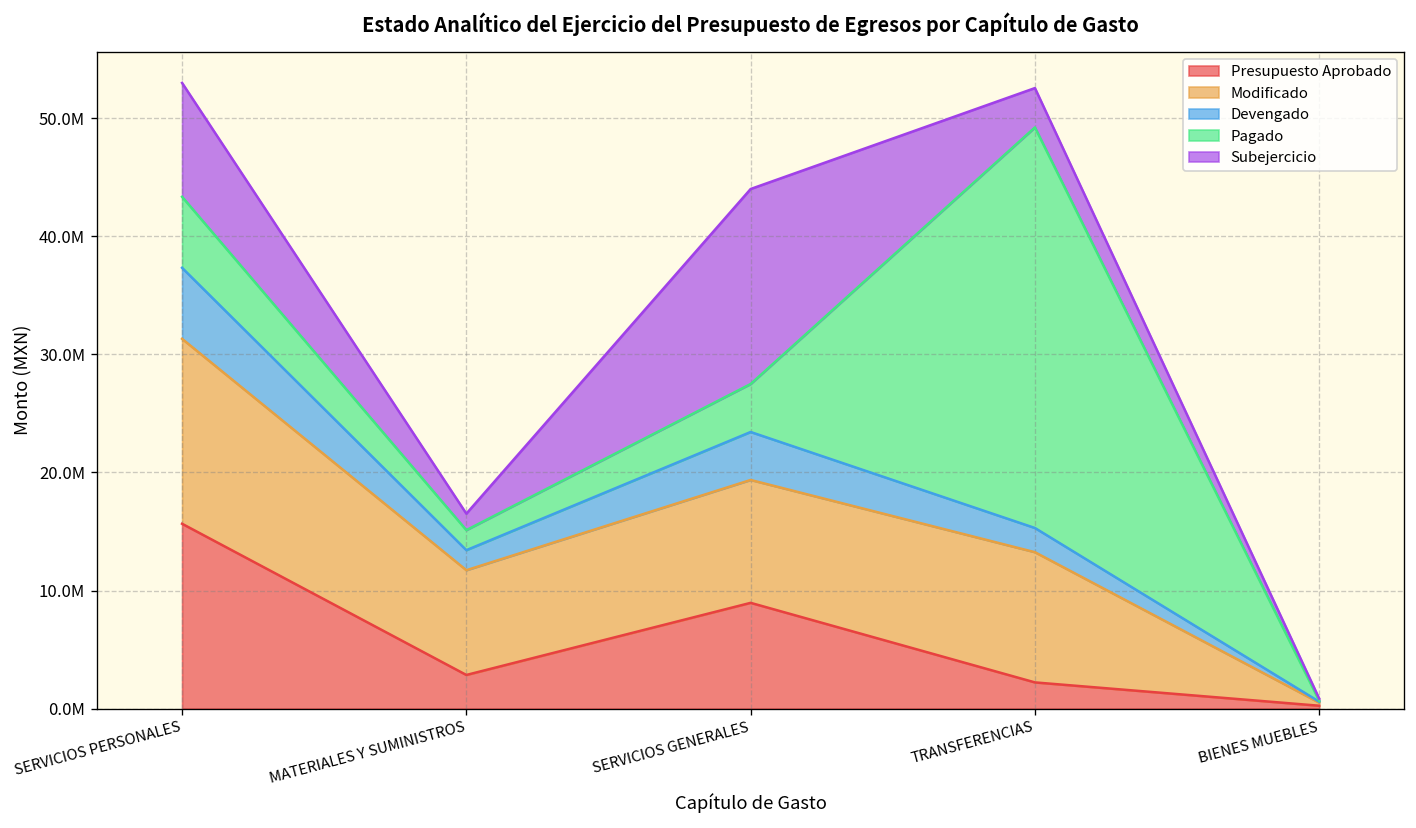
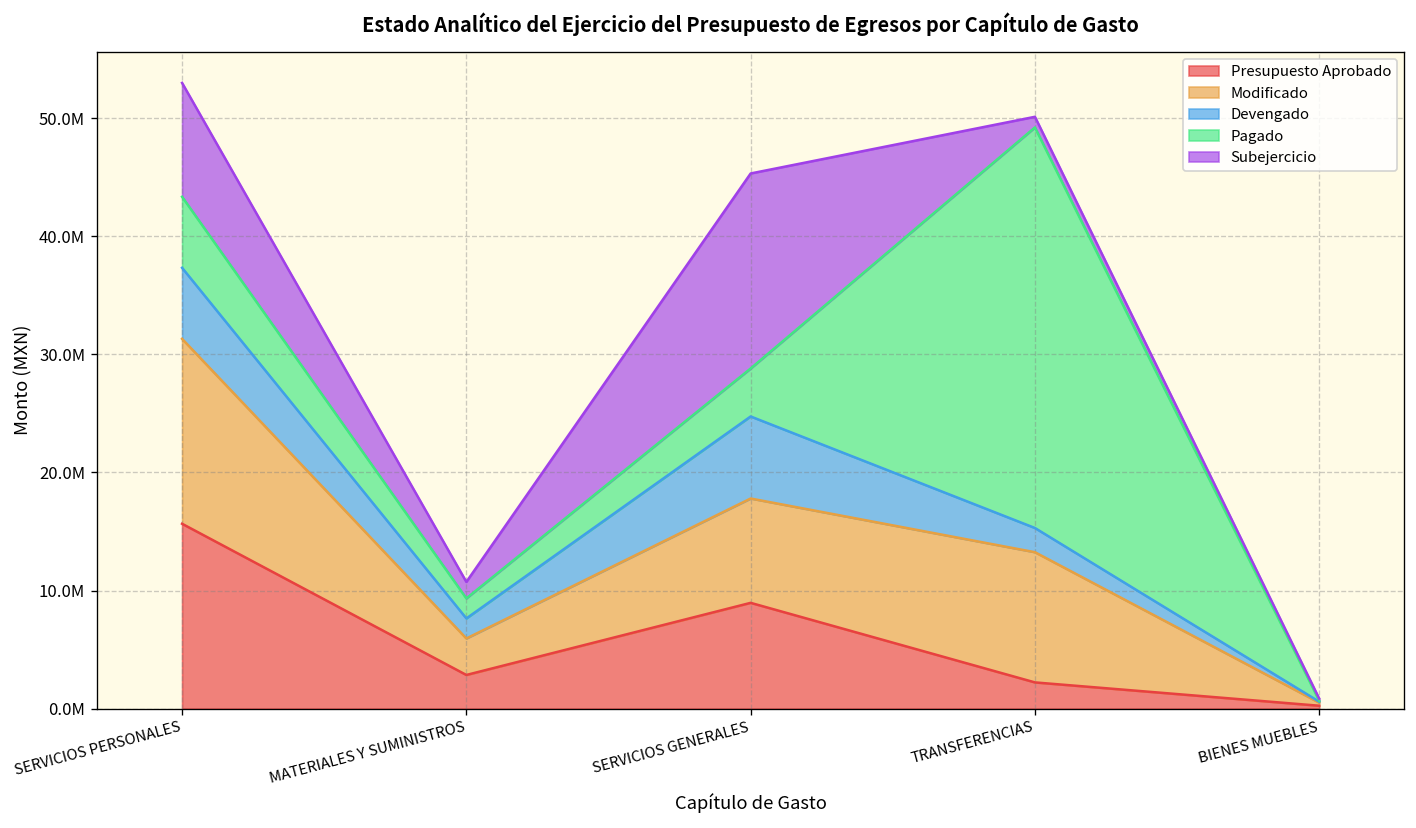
Modificado, MATERIALES Y SUMINISTROS: 9000000 -> 3000000
Modificado, SERVICIOS GENERALES: 10000000 -> 9000000
Devengado, SERVICIOS GENERALES: 4000000 -> 7000000
Subejercicio, TRANSFERENCIAS: 3000000 -> 1000000
